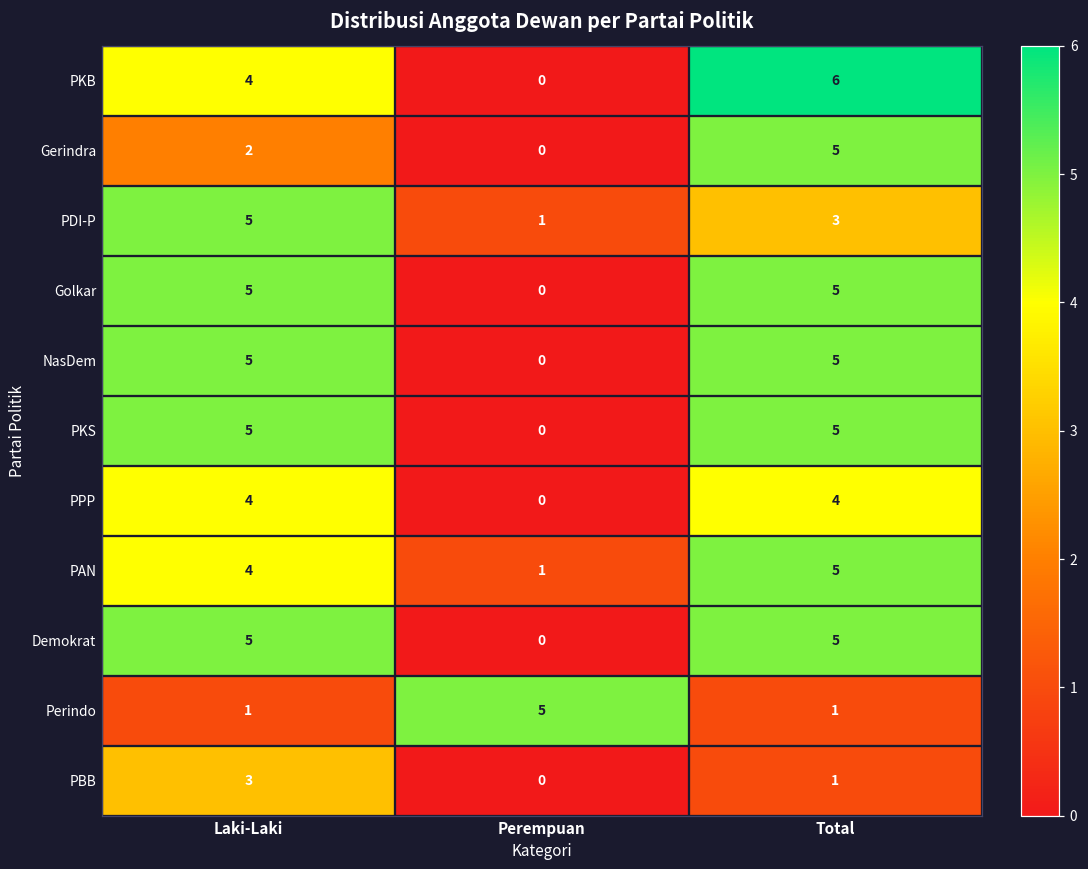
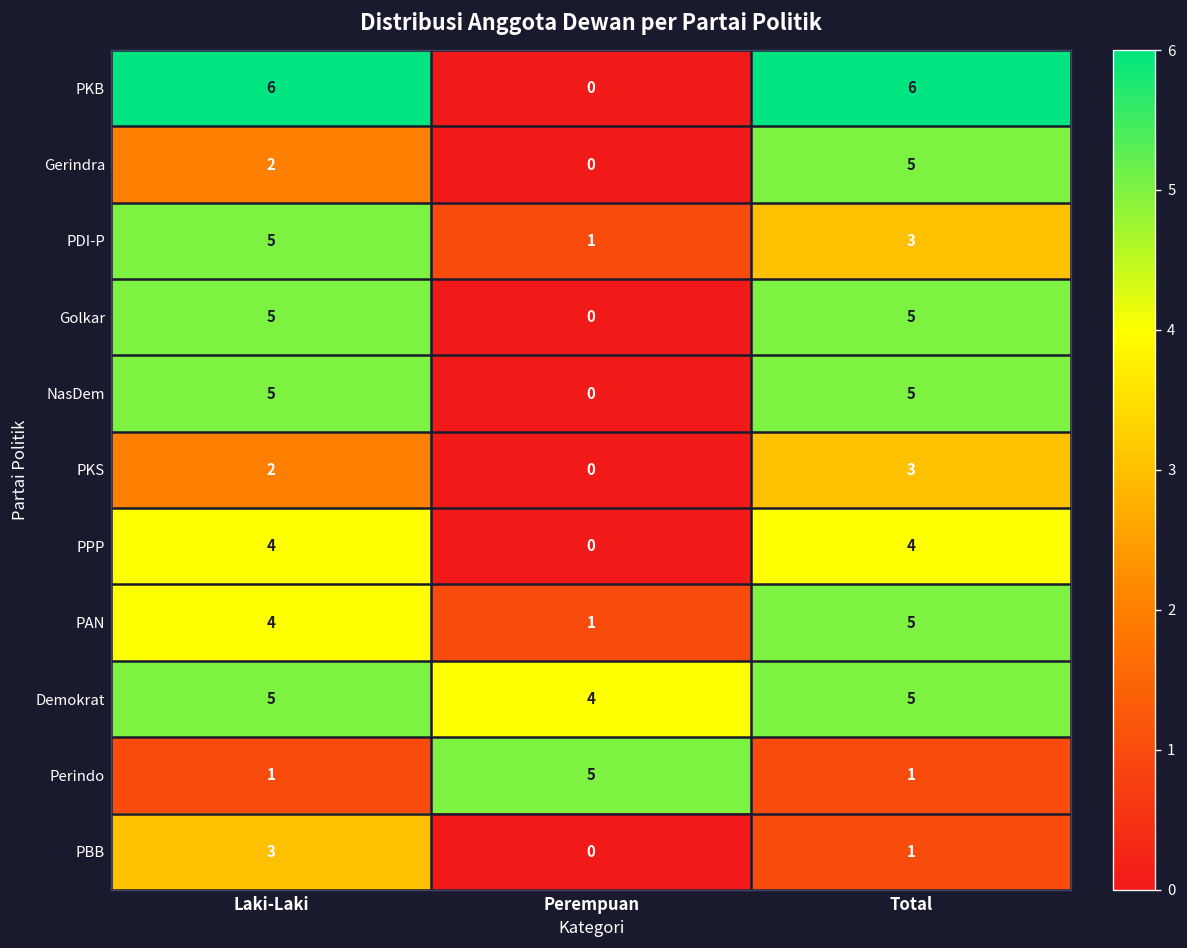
PKB, Laki-Laki: 4 -> 6
PKS, Laki-Laki: 5 -> 2
PKS, Total: 5 -> 3
Demokrat, Perempuan: 0 -> 4
